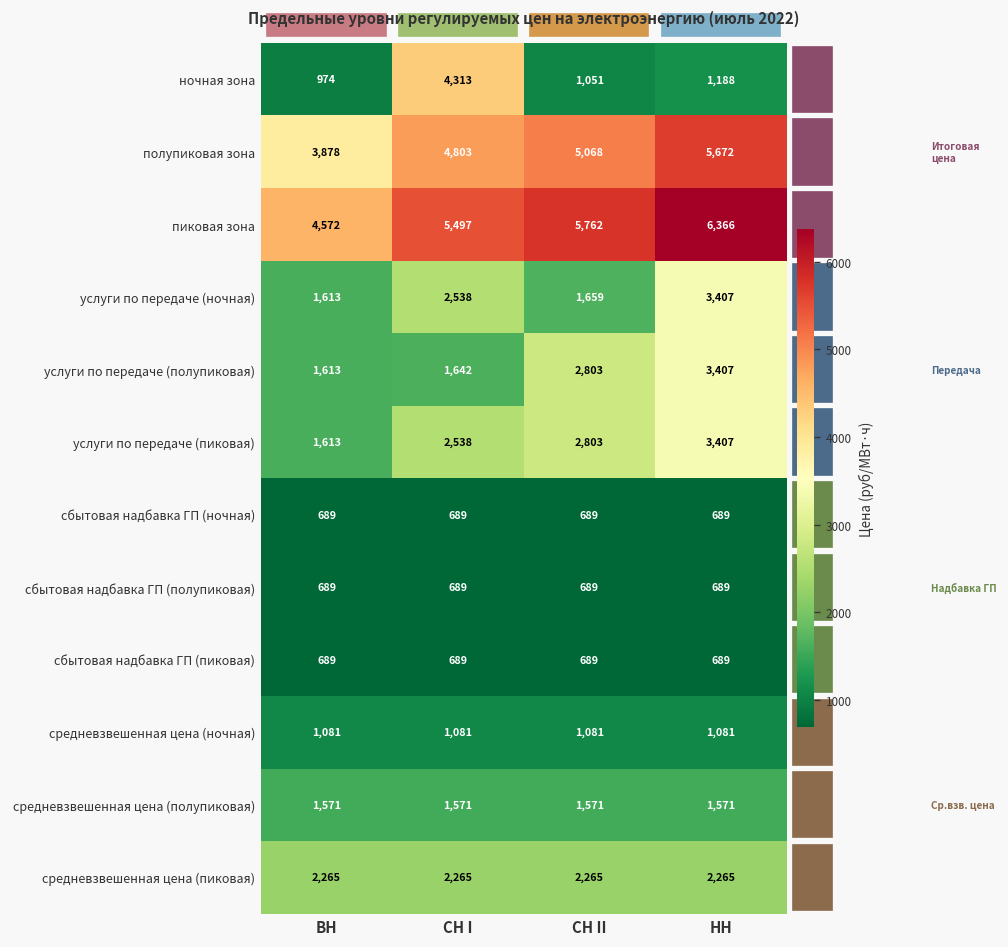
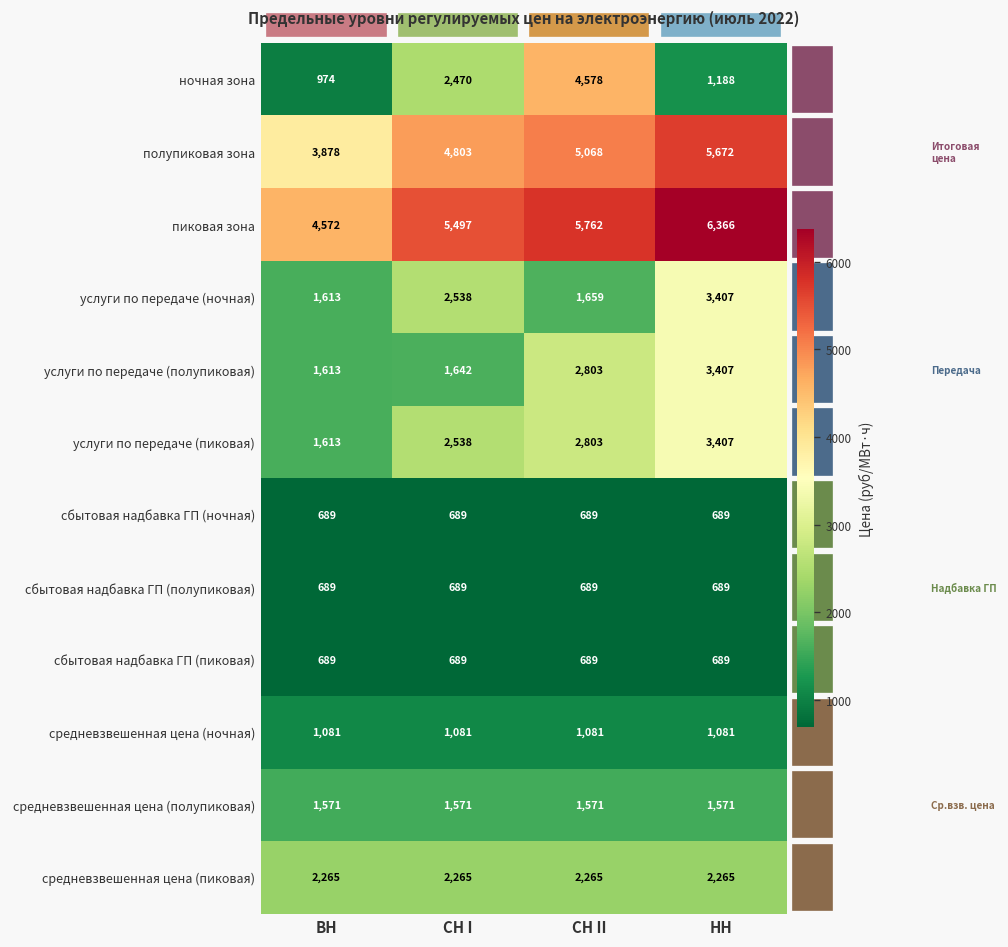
ночная зона, СН I: 4,313 -> 2,470
ночная зона, СН II: 1,051 -> 4,578
